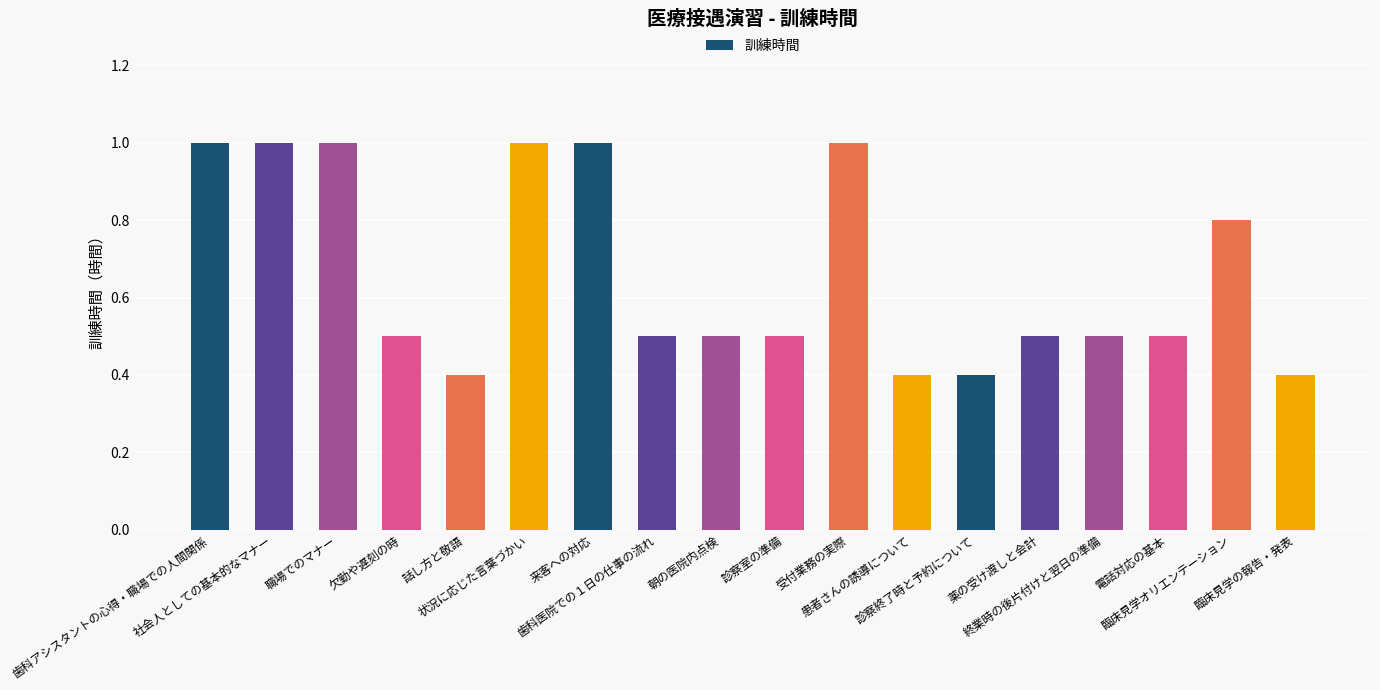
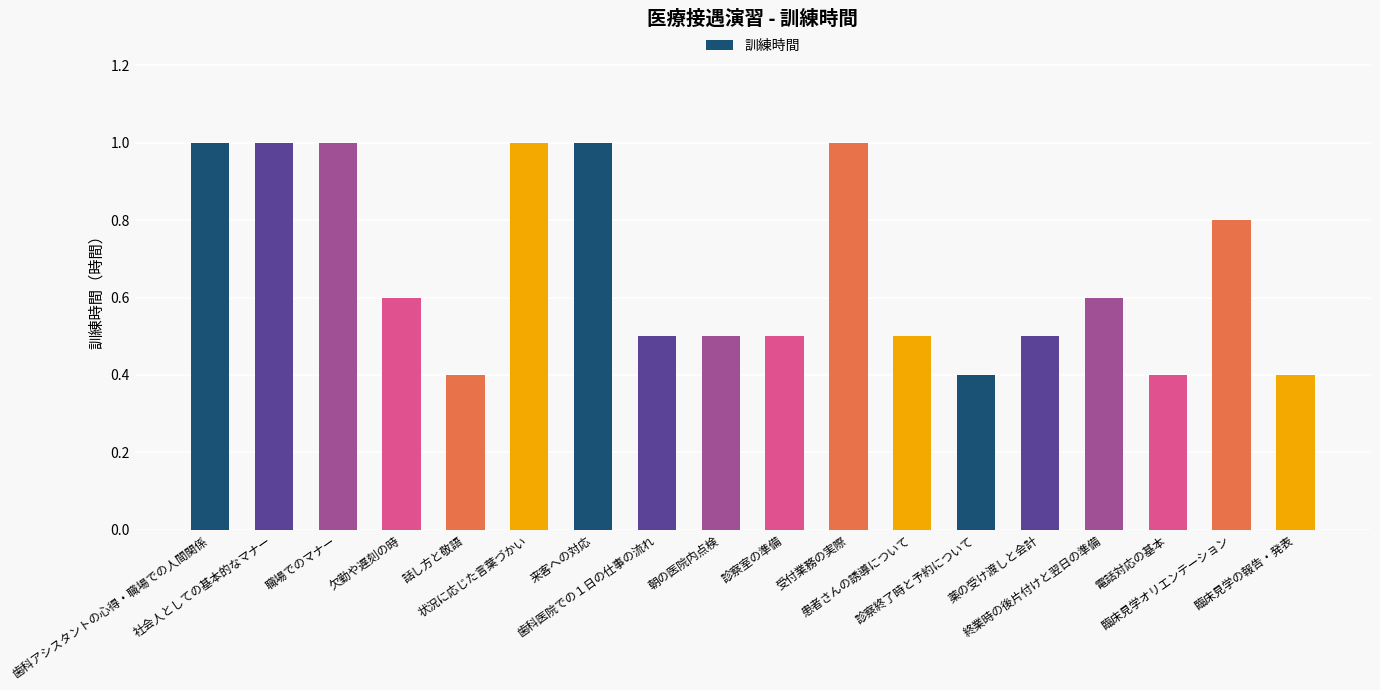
欠勤や遅刻の時: 0.5 -> 0.6
患者さんの誘導について: 0.4 -> 0.5
終業時の後片付けと翌日の準備: 0.5 -> 0.6
電話対応の基本: 0.5 -> 0.4
